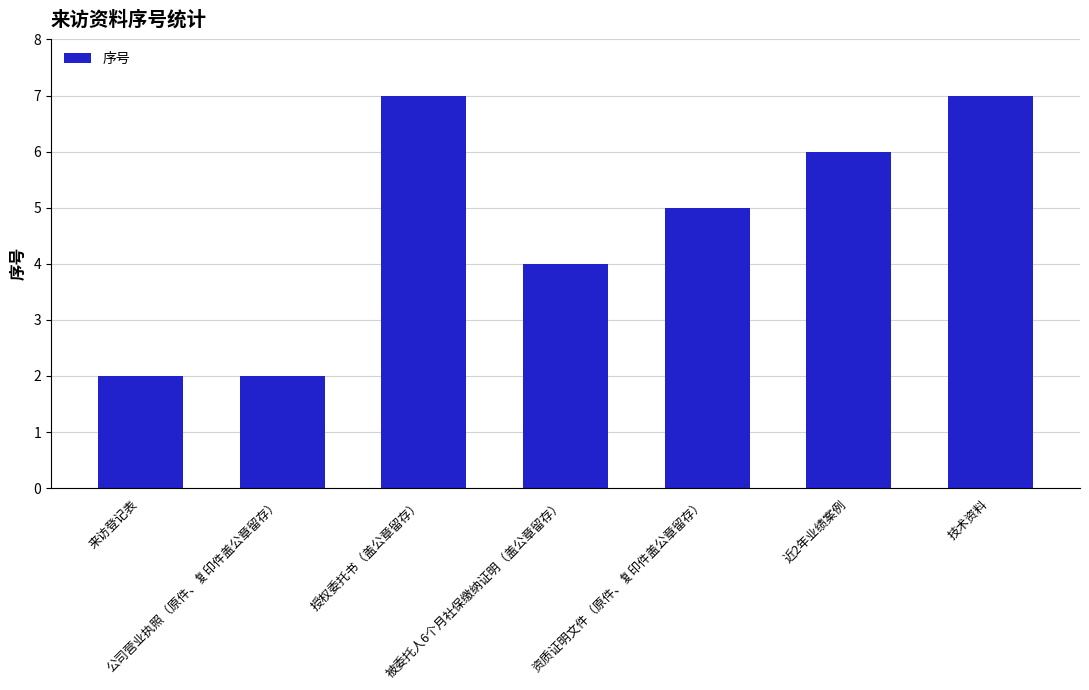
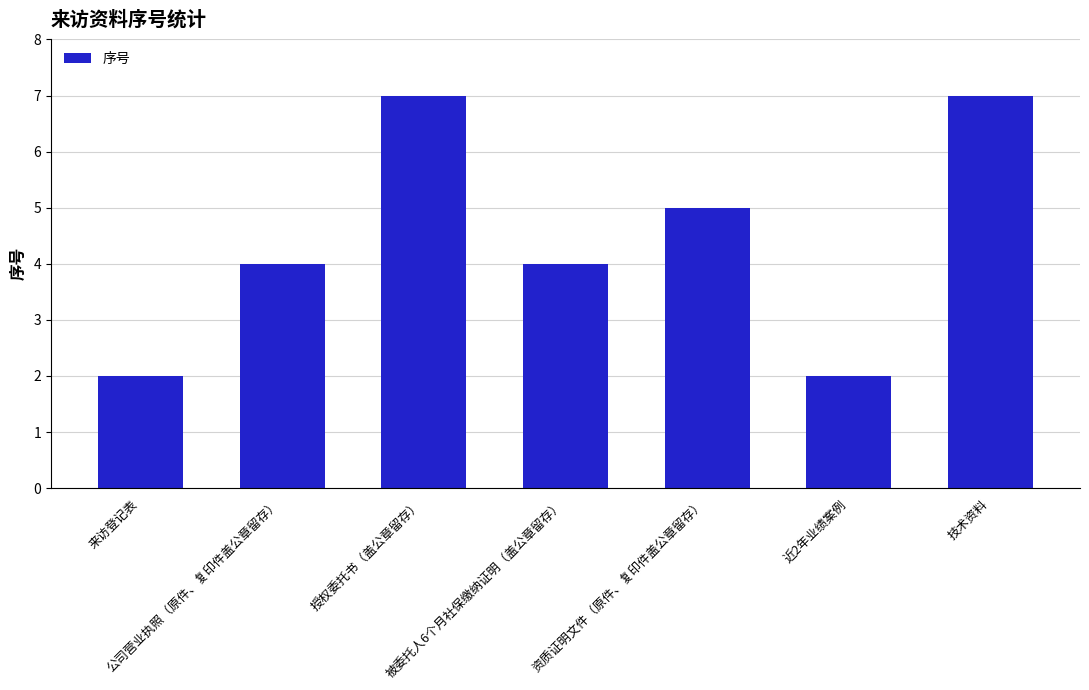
公司营业执照（原件、复印件盖公章留存）: 2 -> 4
近2年业绩案例: 6 -> 2
